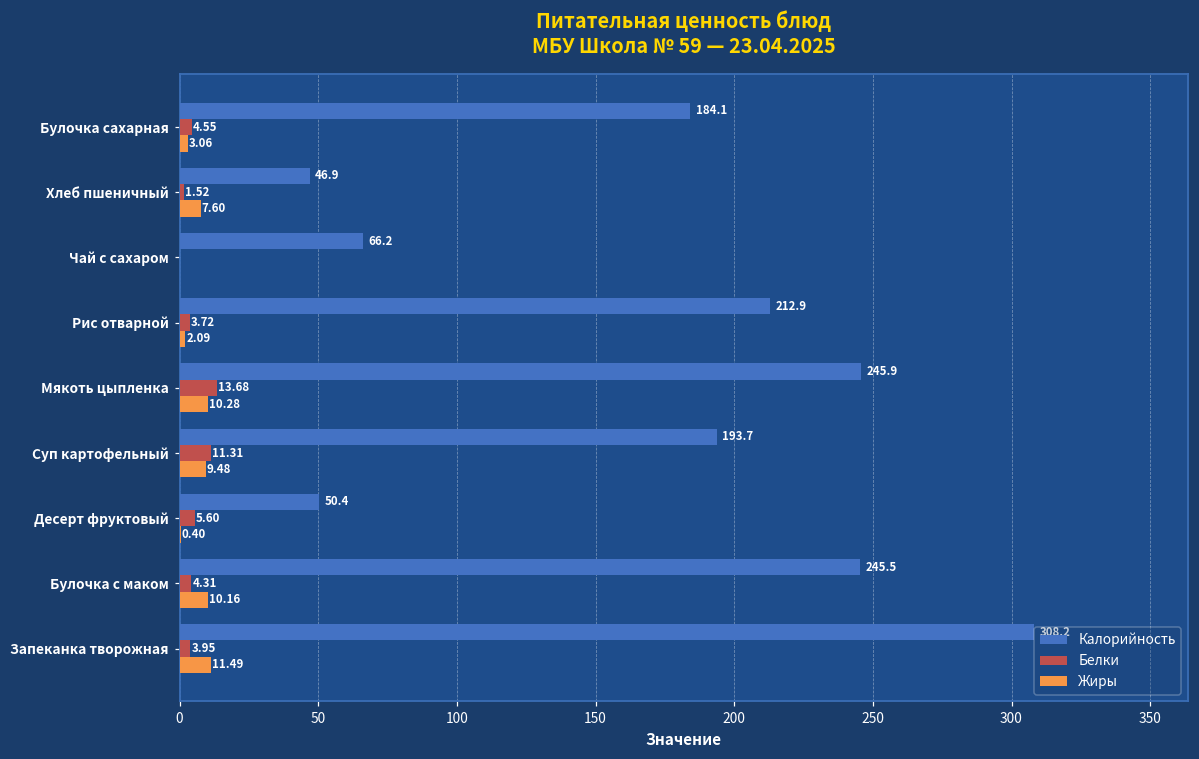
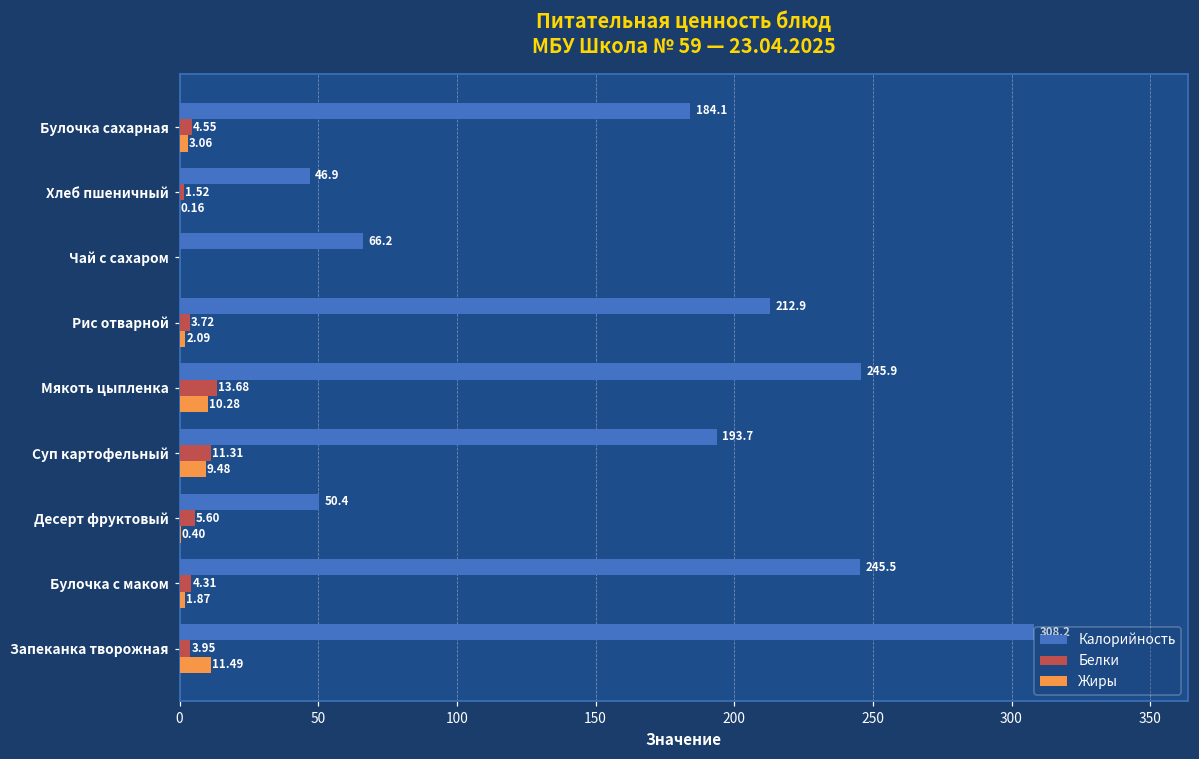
Жиры, Хлеб пшеничный: 7.60 -> 0.16
Жиры, Булочка с маком: 10.16 -> 1.87
